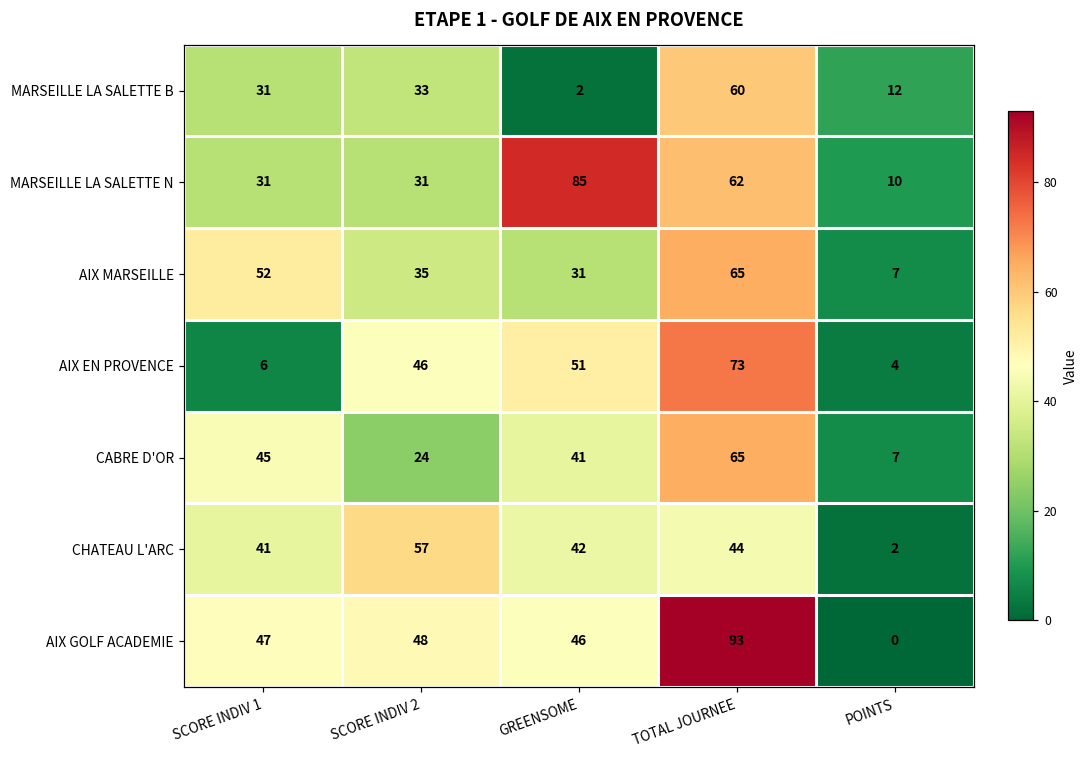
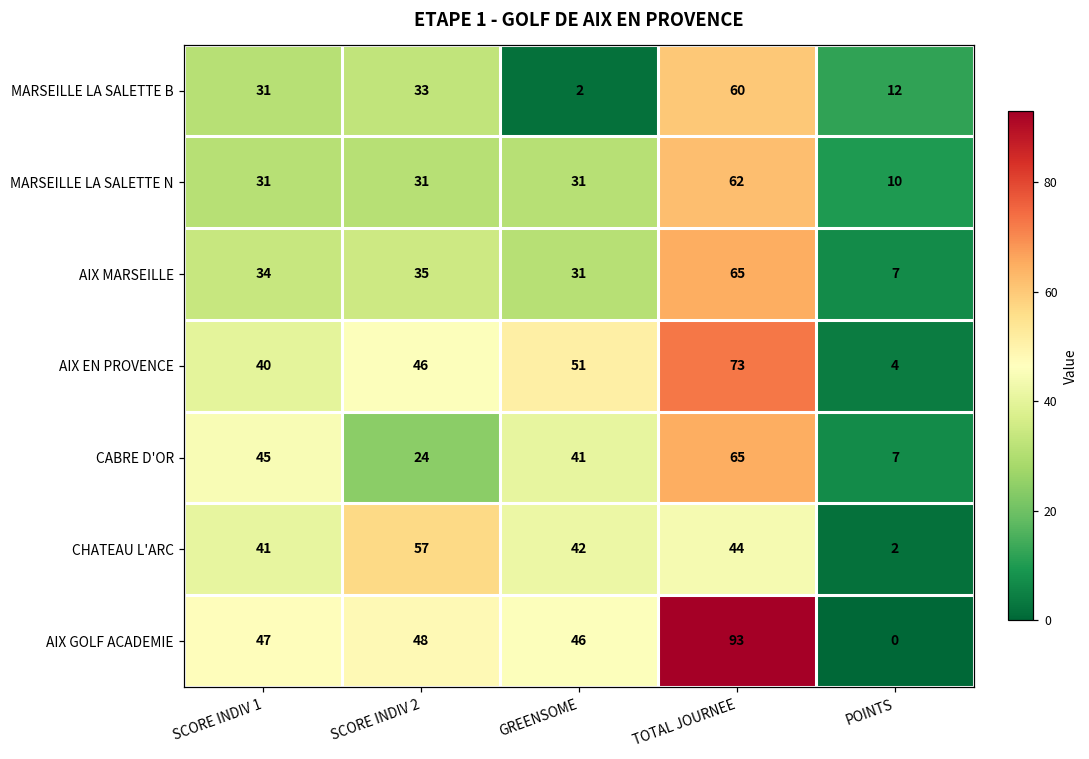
MARSEILLE LA SALETTE N, GREENSOME: 85 -> 31
AIX MARSEILLE, SCORE INDIV 1: 52 -> 34
AIX EN PROVENCE, SCORE INDIV 1: 6 -> 40
